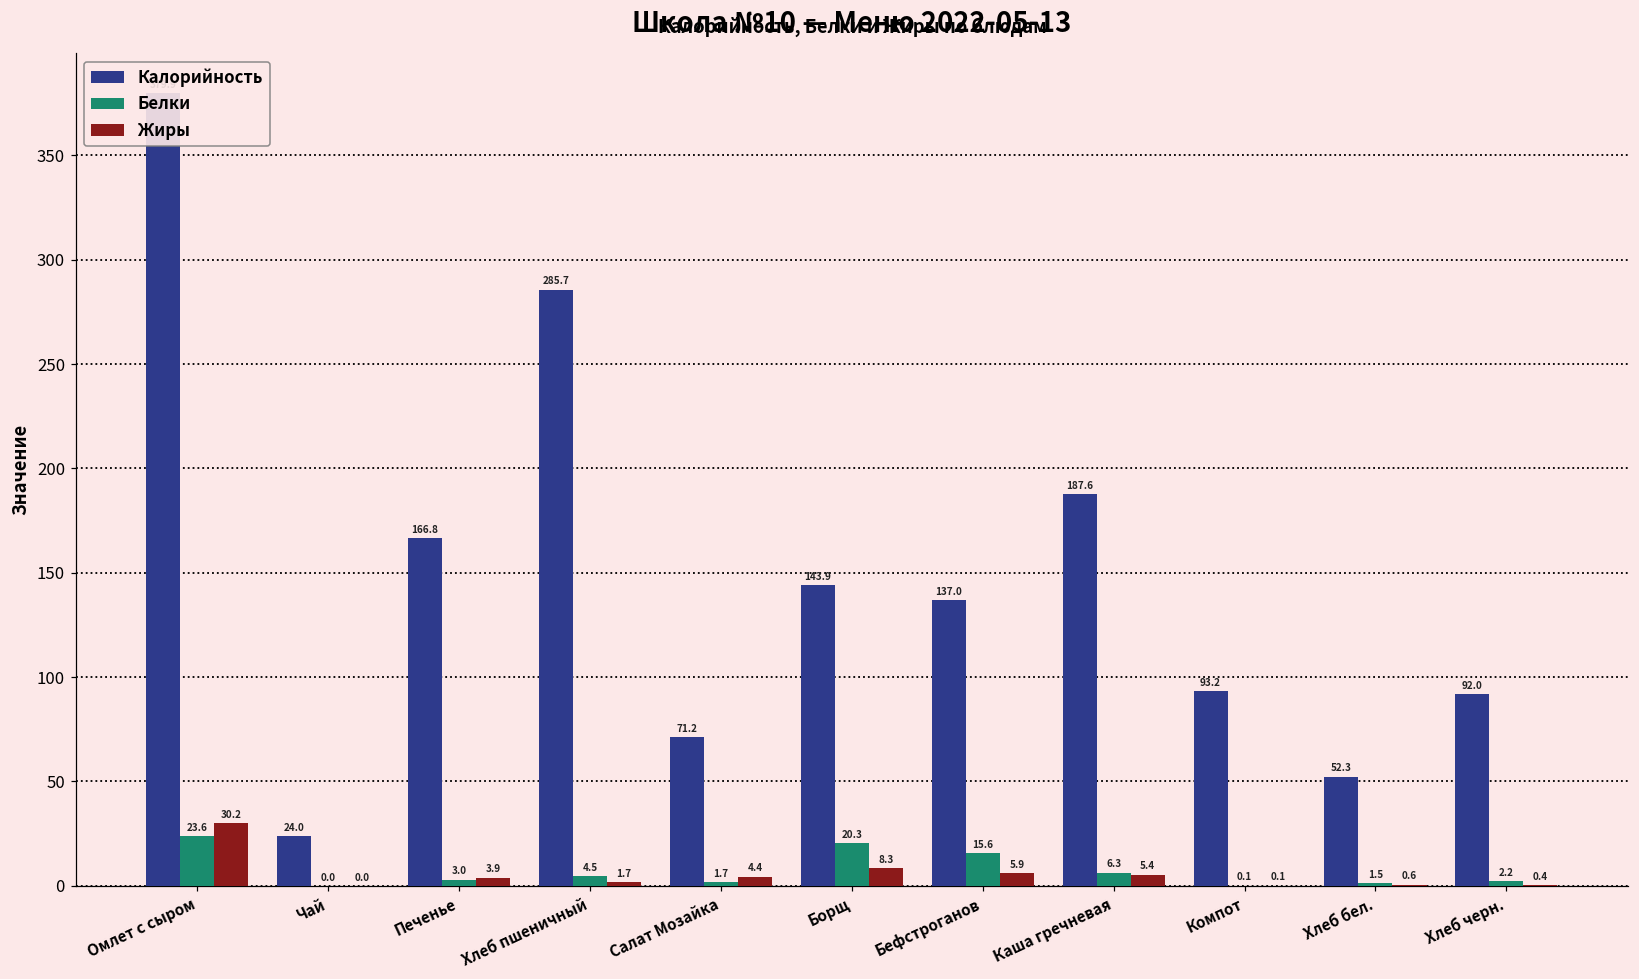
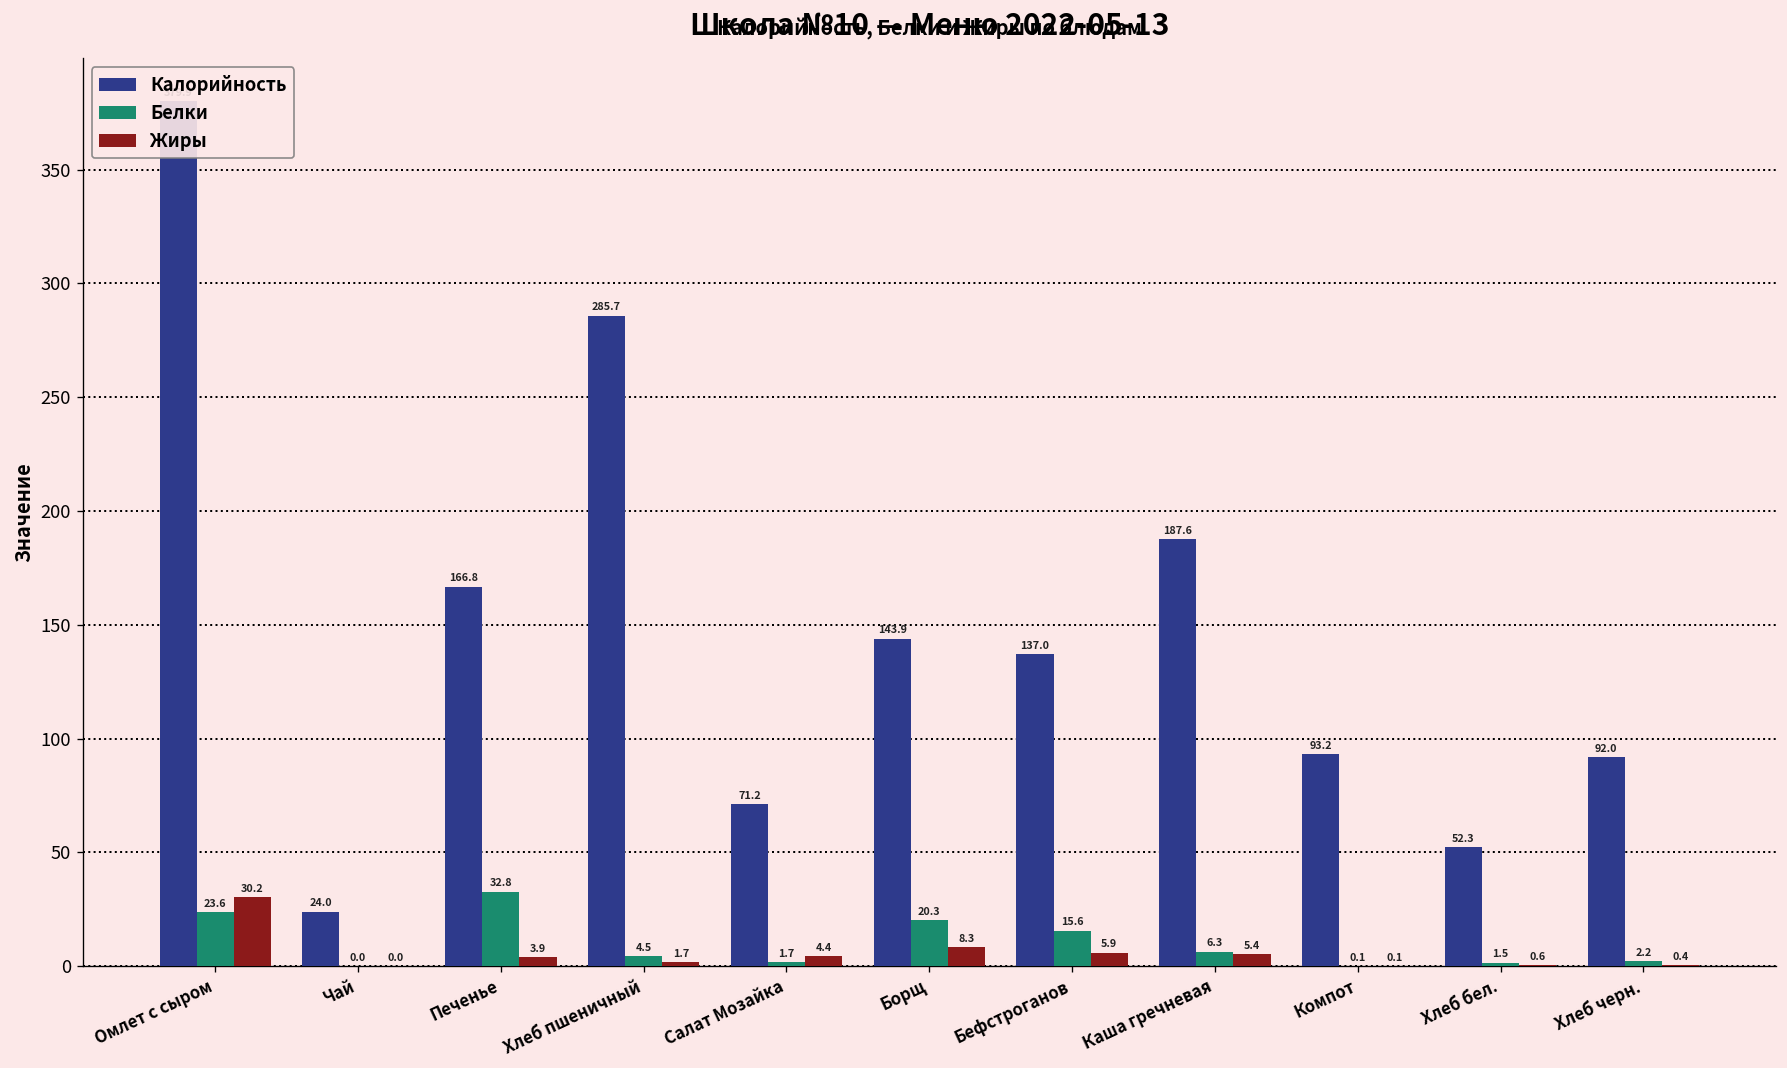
Белки, Печенье: 3.0 -> 32.8
